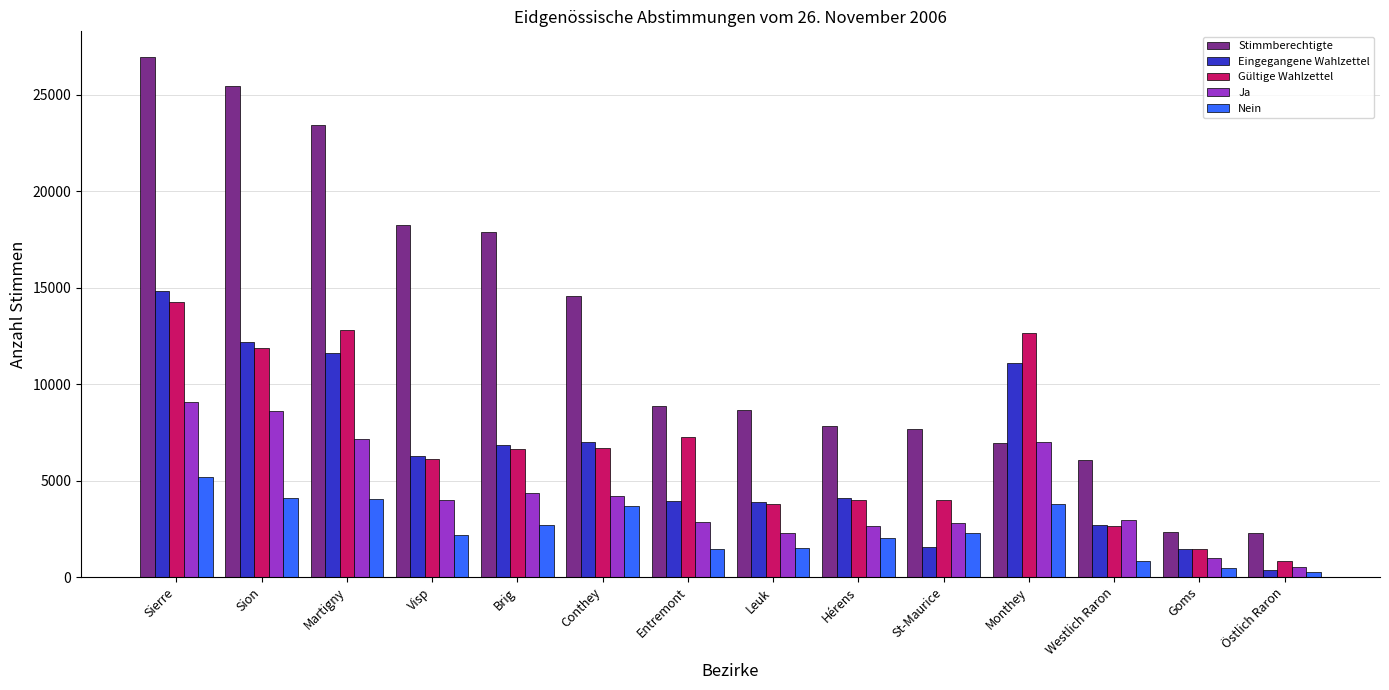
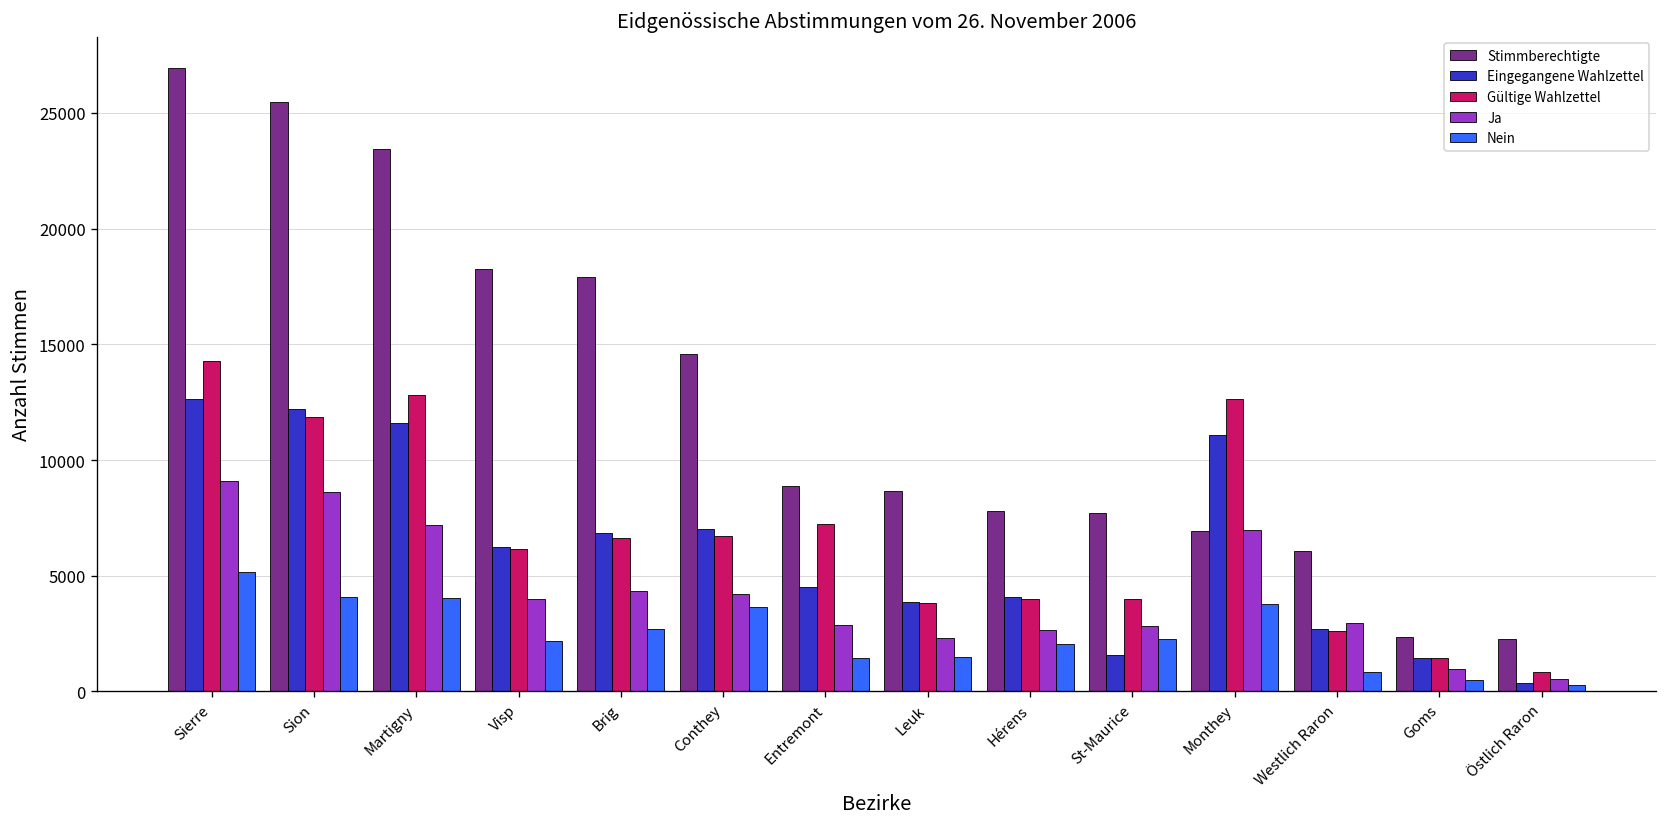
Eingegangene Wahlzettel, Sierre: 14800 -> 12600
Eingegangene Wahlzettel, Entremont: 4000 -> 4500
